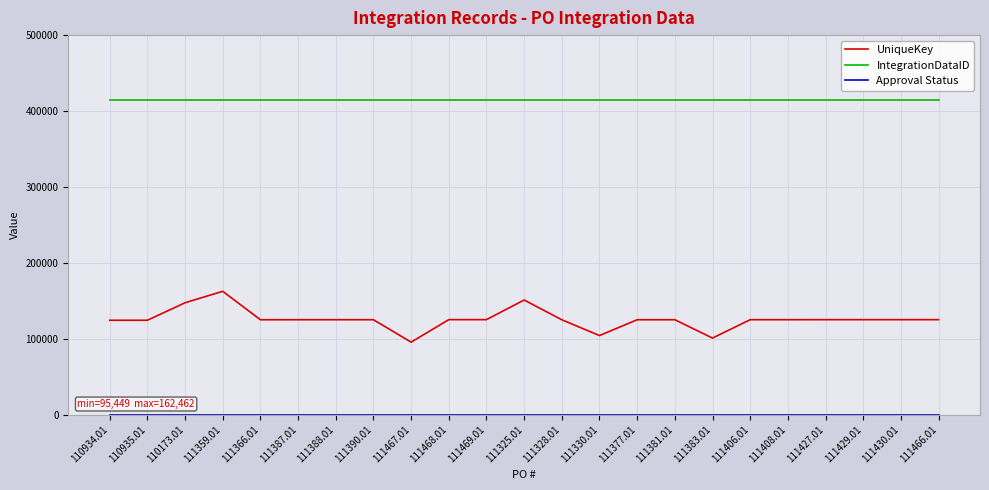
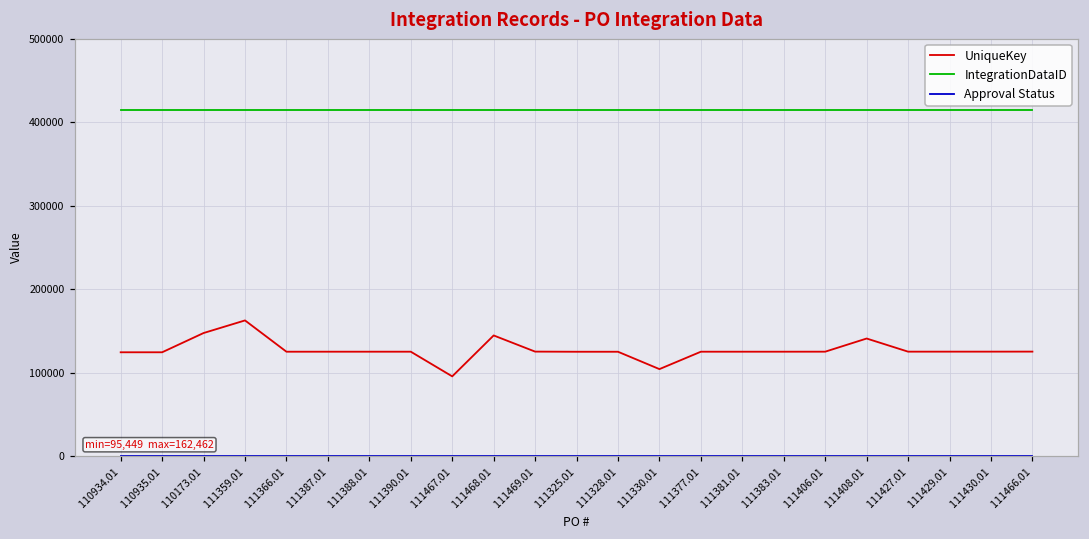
UniqueKey, 111468.01: 130000 -> 140000
UniqueKey, 111325.01: 150000 -> 120000
UniqueKey, 111383.01: 100000 -> 120000
UniqueKey, 111408.01: 130000 -> 140000
